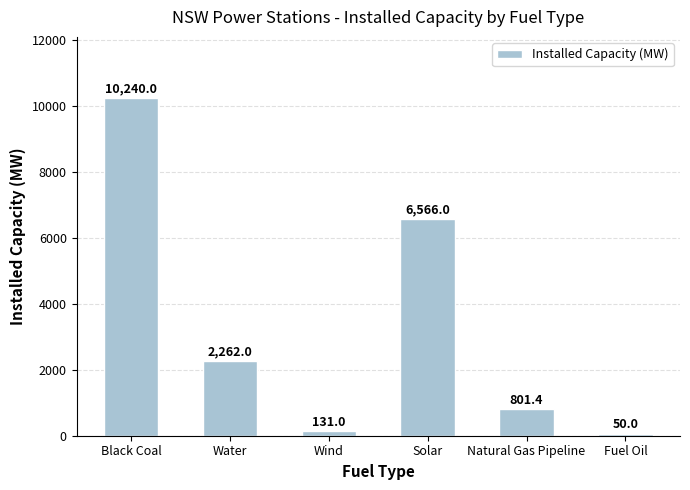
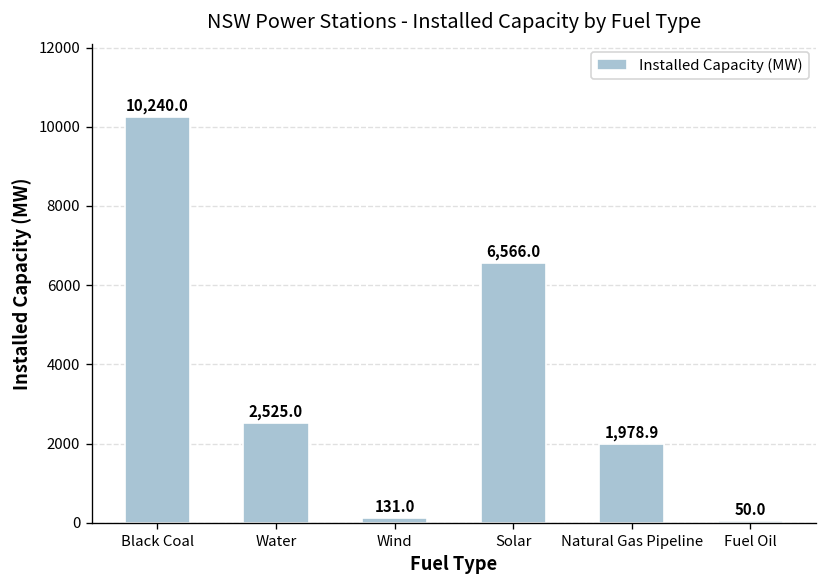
Water: 2,262.0 -> 2,525.0
Natural Gas Pipeline: 801.4 -> 1,978.9
